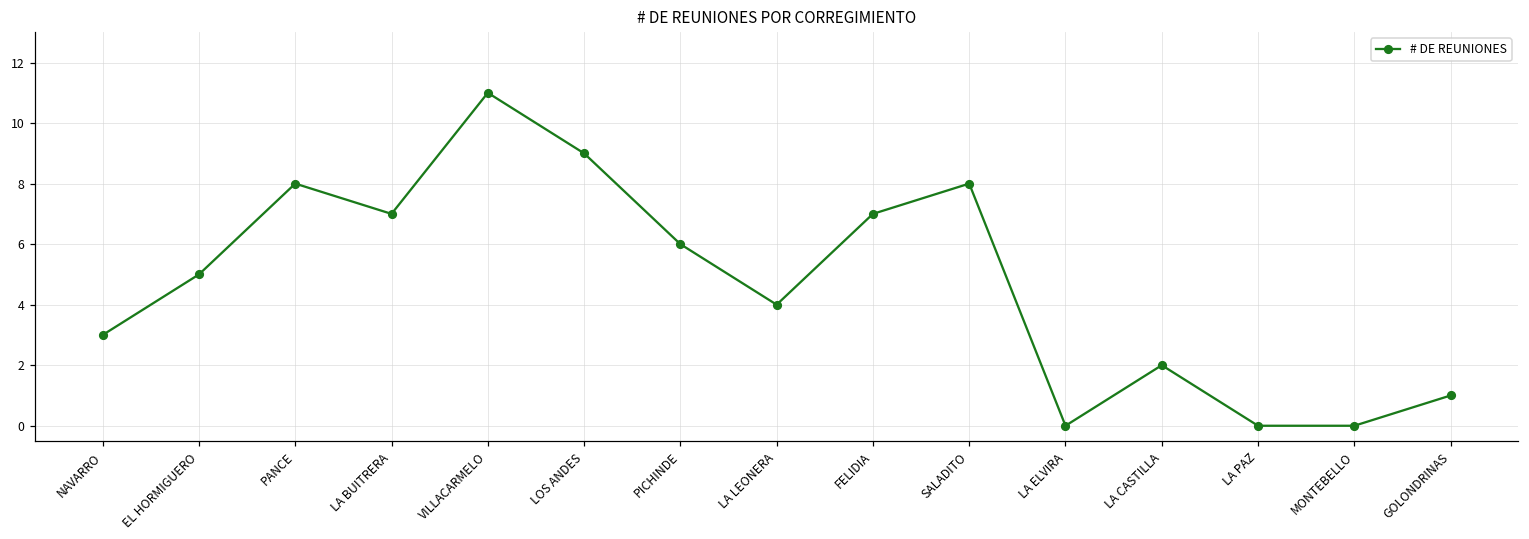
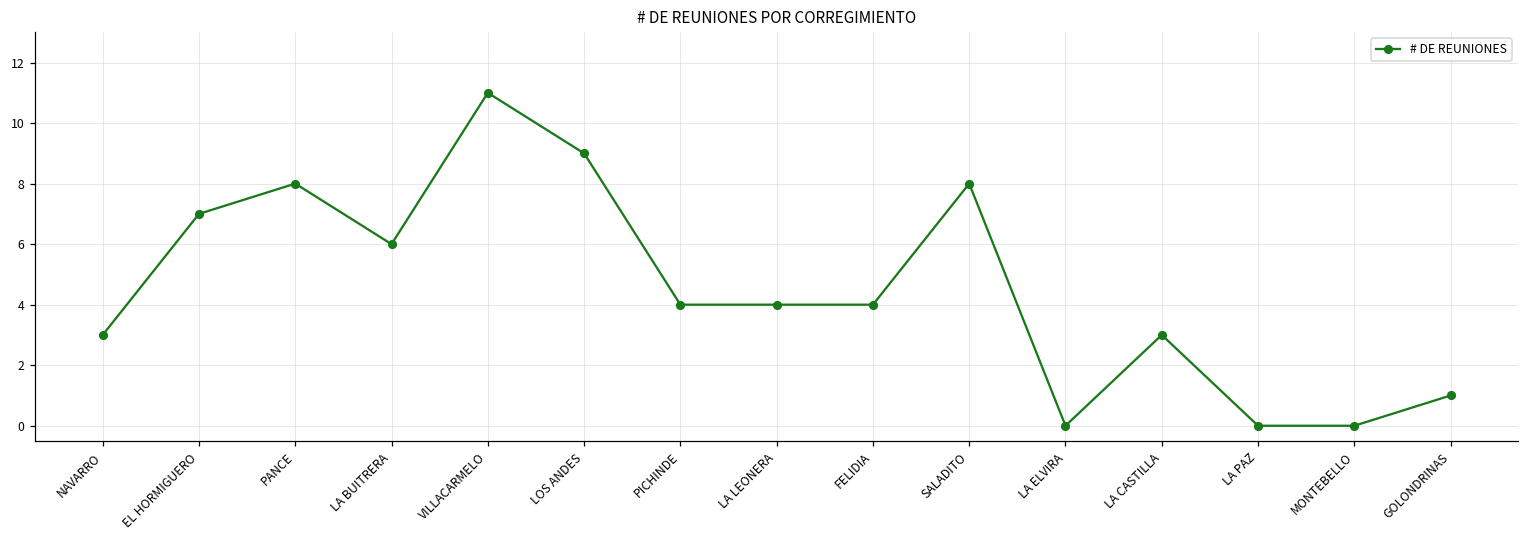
EL HORMIGUERO: 5 -> 7
LA BUITRERA: 7 -> 6
PICHINDE: 6 -> 4
FELIDIA: 7 -> 4
LA CASTILLA: 2 -> 3
